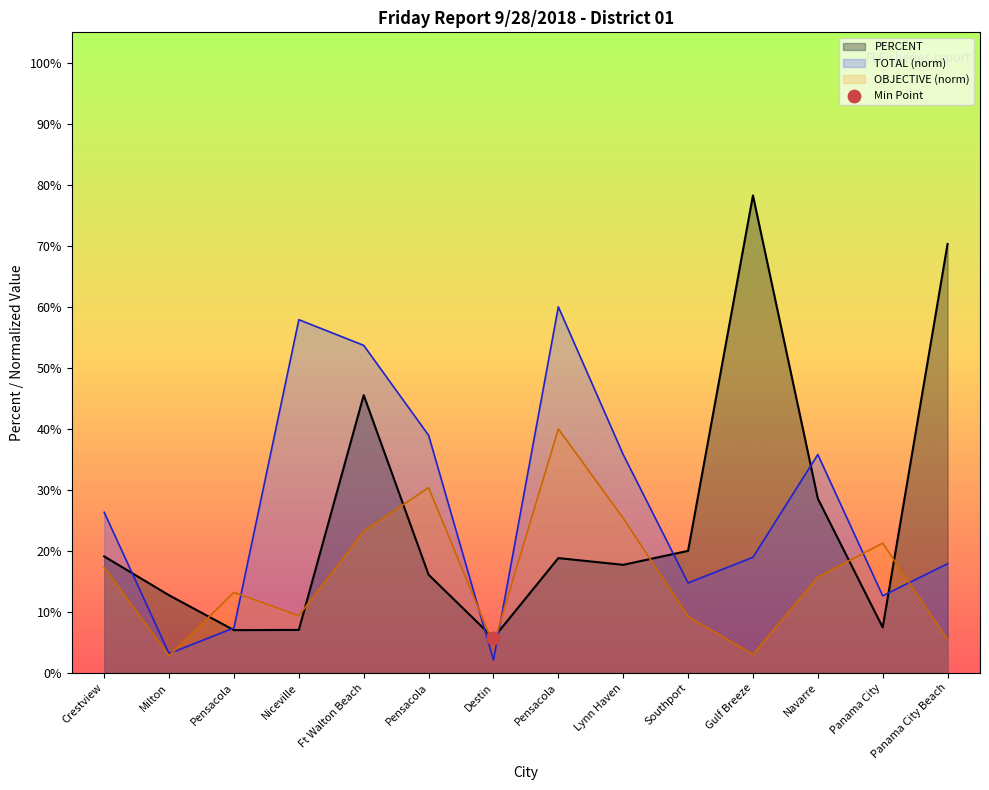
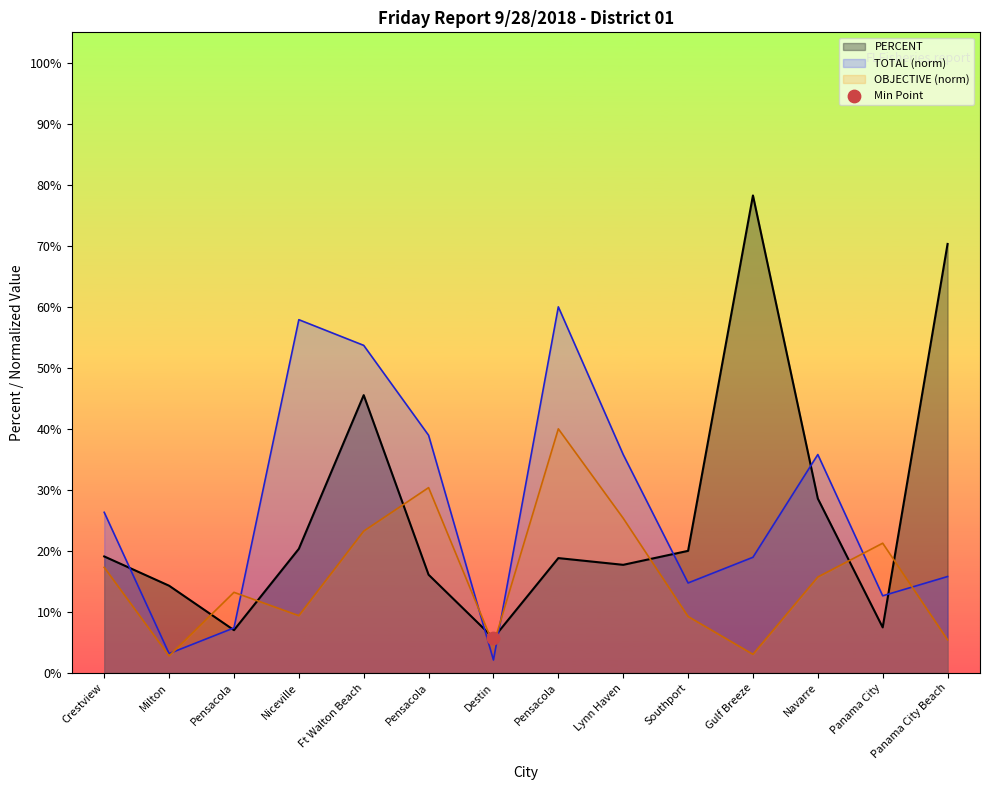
PERCENT, Milton: 13% -> 14%
PERCENT, Niceville: 7% -> 20%
TOTAL (norm), Panama City Beach: 18% -> 16%
